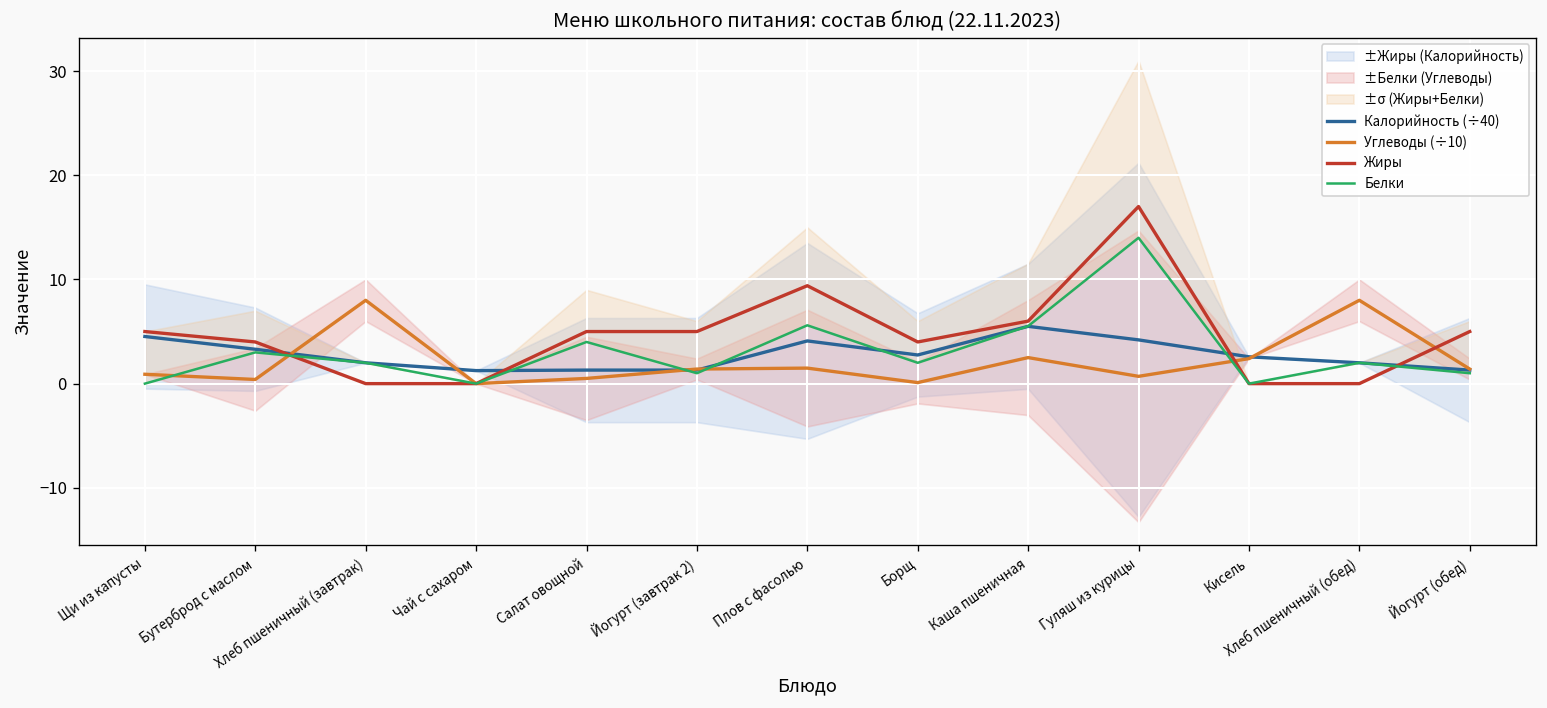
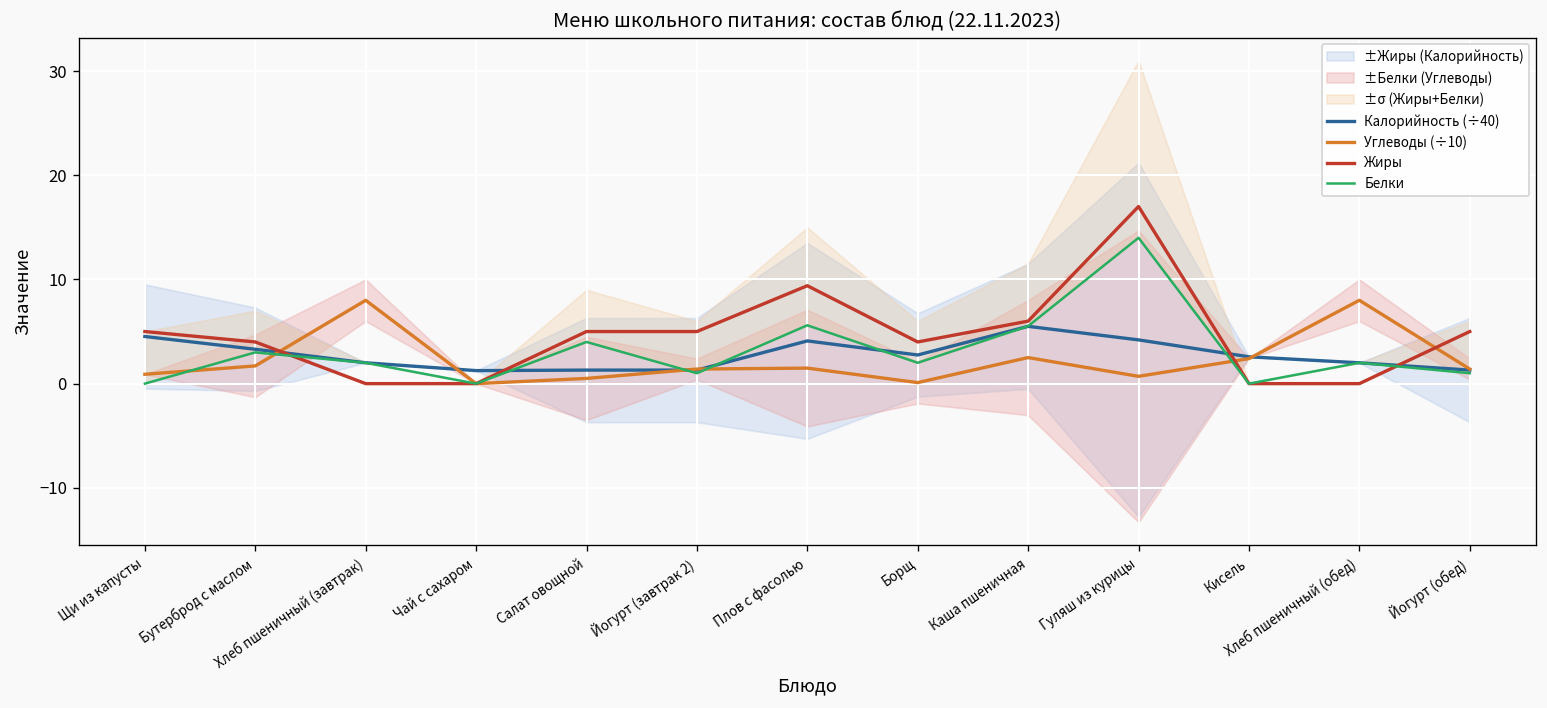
Углеводы (÷10), Бутерброд с маслом: 0 -> 2
